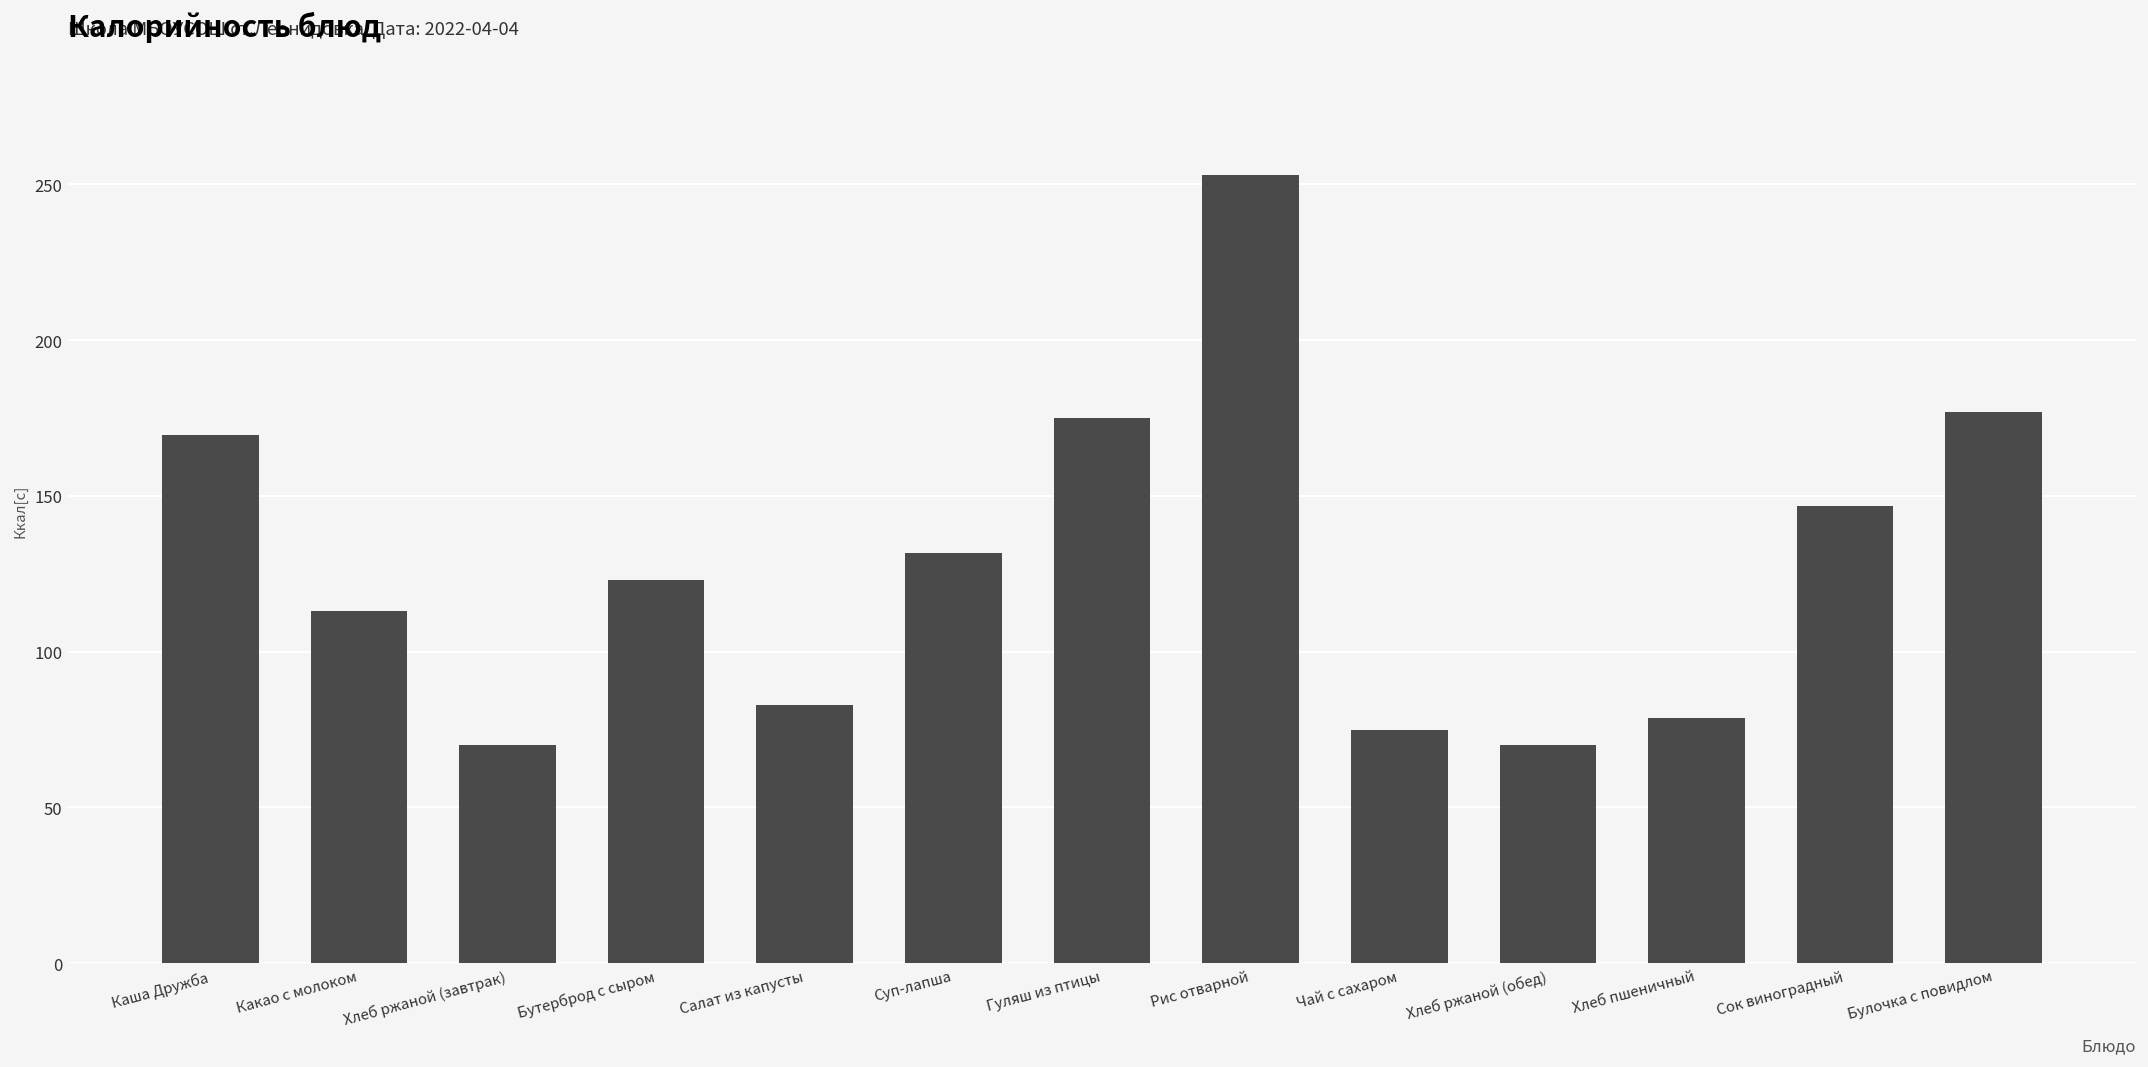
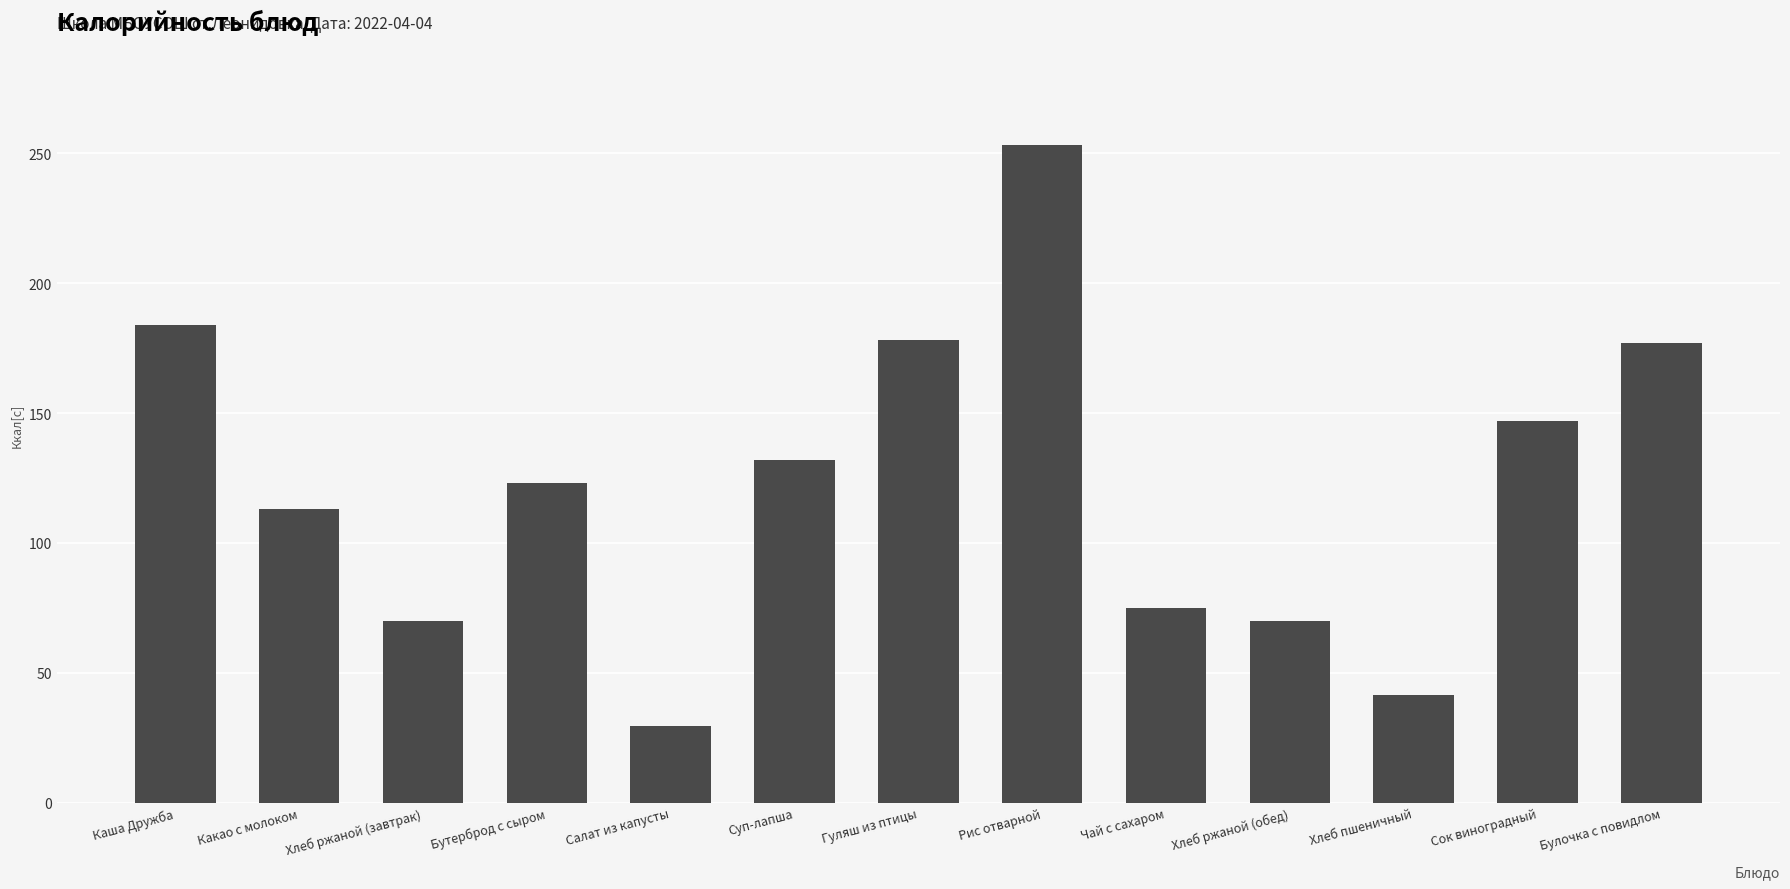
Каша Дружба: 170 -> 184
Салат из капусты: 83 -> 30
Гуляш из птицы: 175 -> 178
Хлеб пшеничный: 79 -> 41
